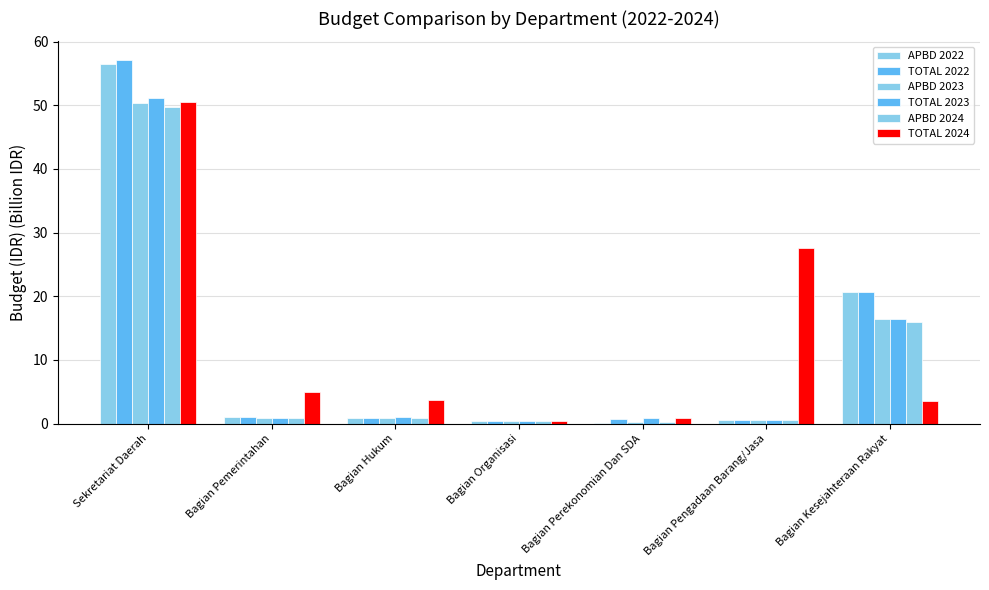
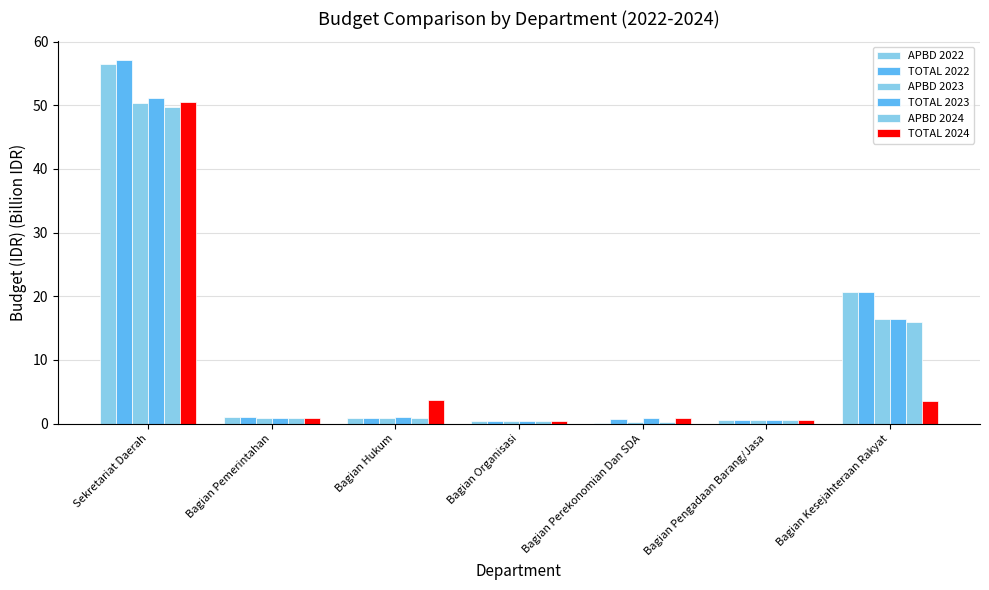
TOTAL 2024, Bagian Pemerintahan: 5 -> 1
TOTAL 2024, Bagian Pengadaan Barang/Jasa: 28 -> 1
